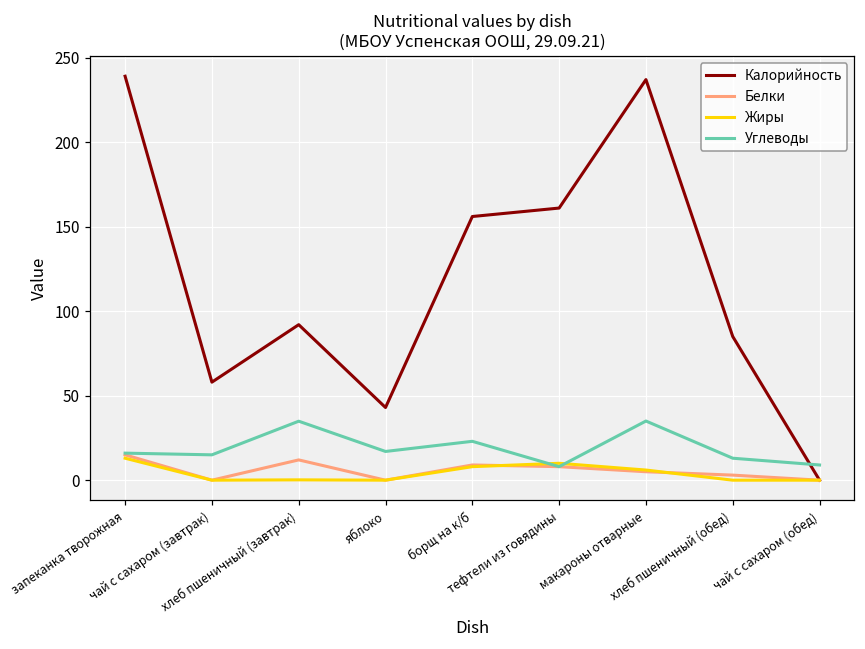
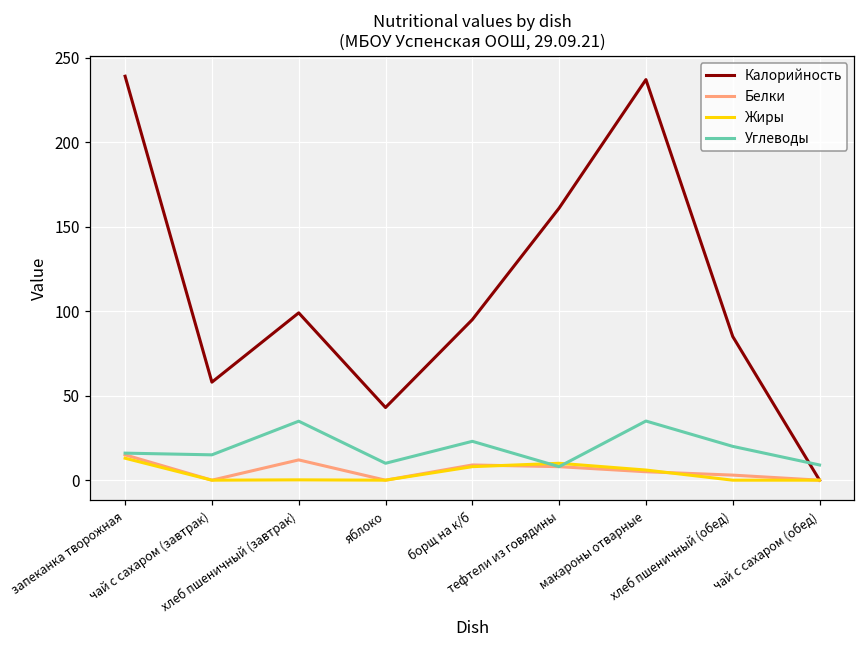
Калорийность, хлеб пшеничный (завтрак): 92 -> 99
Углеводы, яблоко: 17 -> 10
Калорийность, борщ на к/б: 156 -> 95
Углеводы, хлеб пшеничный (обед): 13 -> 20
